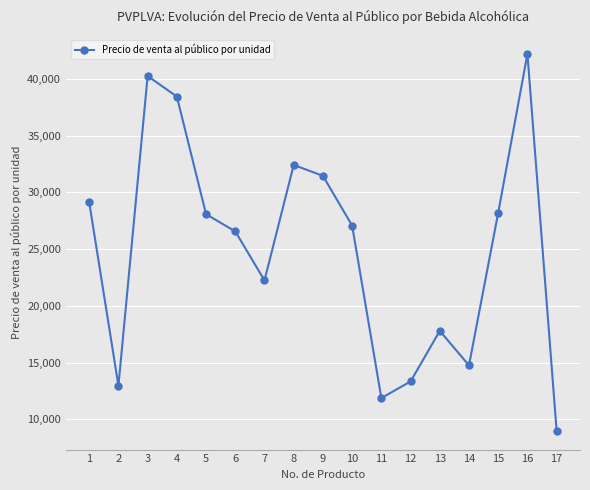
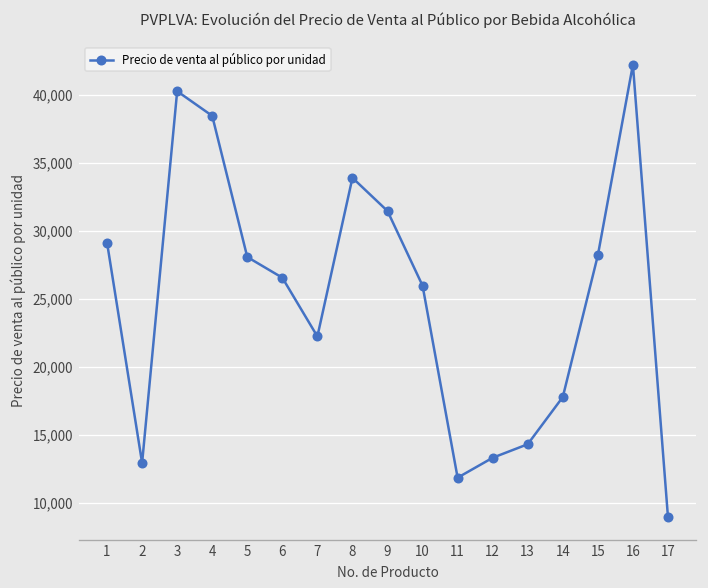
8: 32,400 -> 33,900
10: 27,100 -> 26,000
13: 17,800 -> 14,300
14: 14,800 -> 17,800
